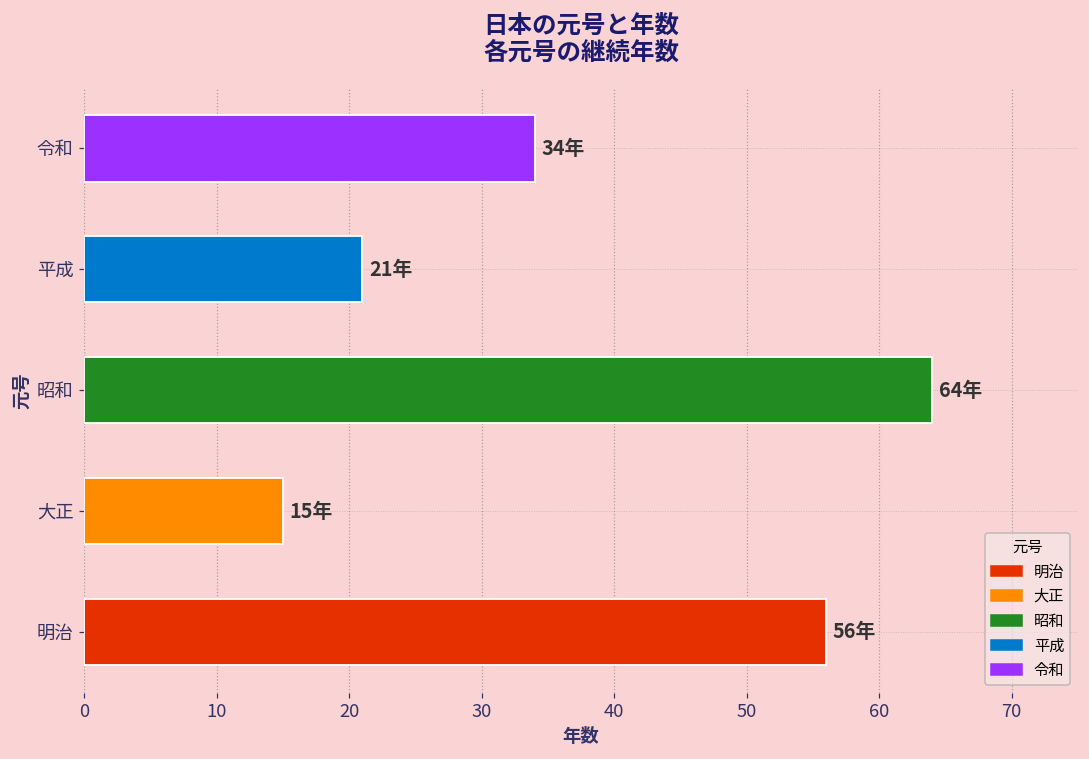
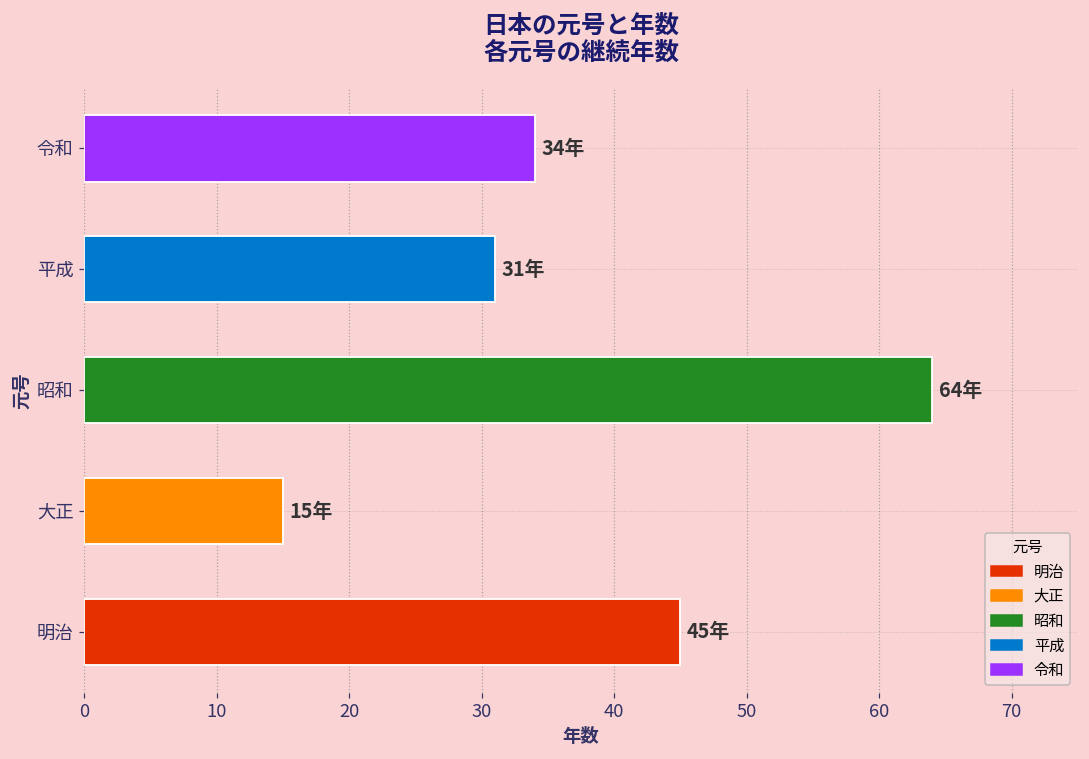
平成: 21年 -> 31年
明治: 56年 -> 45年
